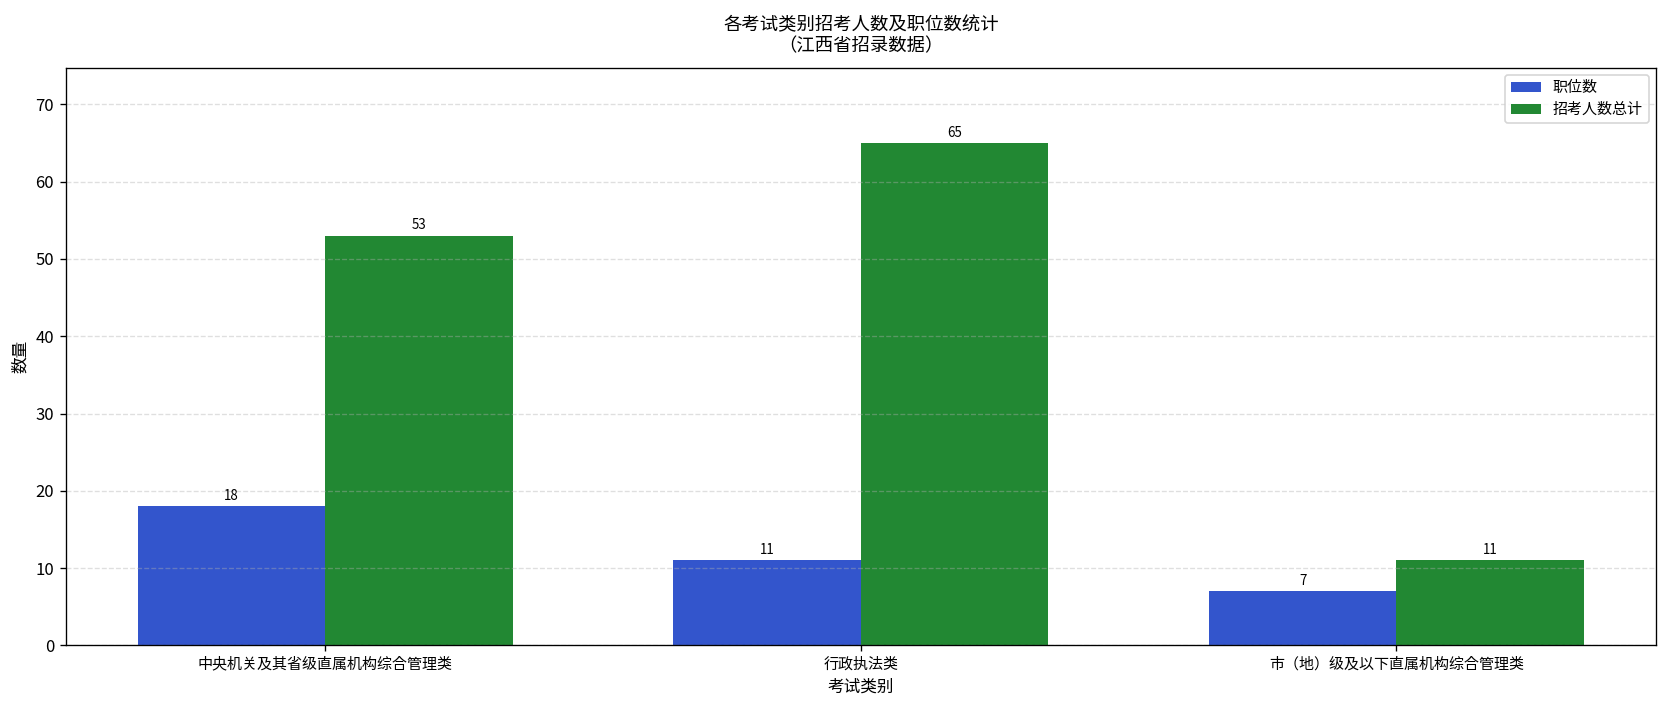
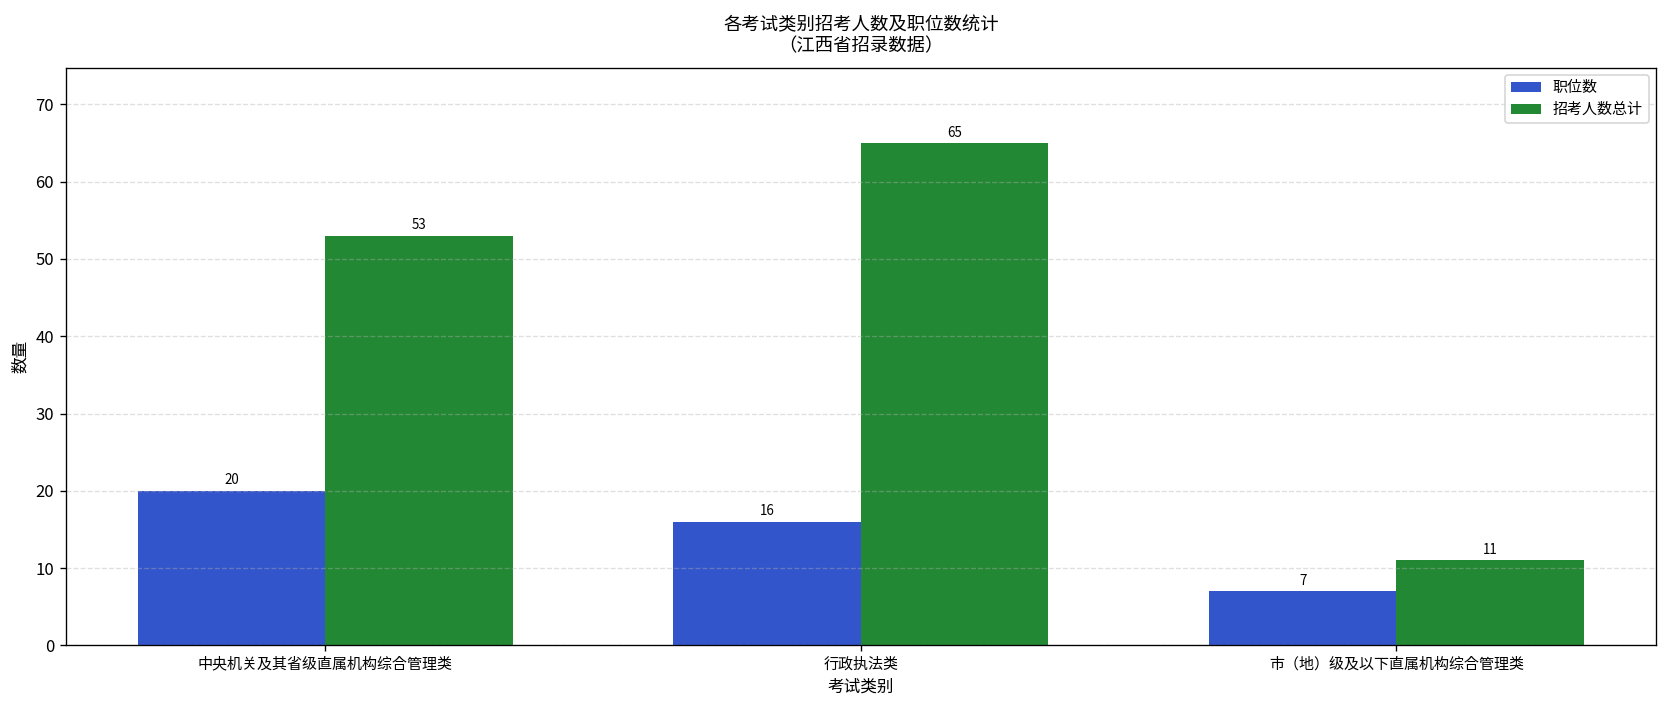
职位数, 中央机关及其省级直属机构综合管理类: 18 -> 20
职位数, 行政执法类: 11 -> 16
